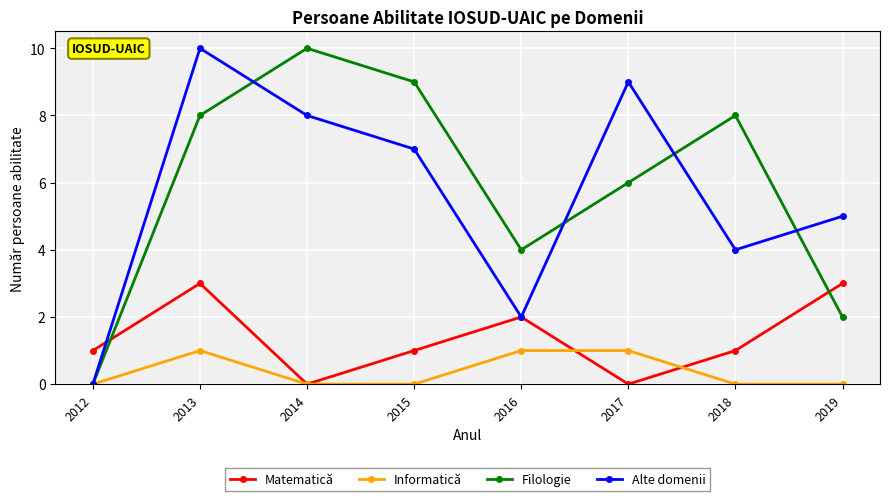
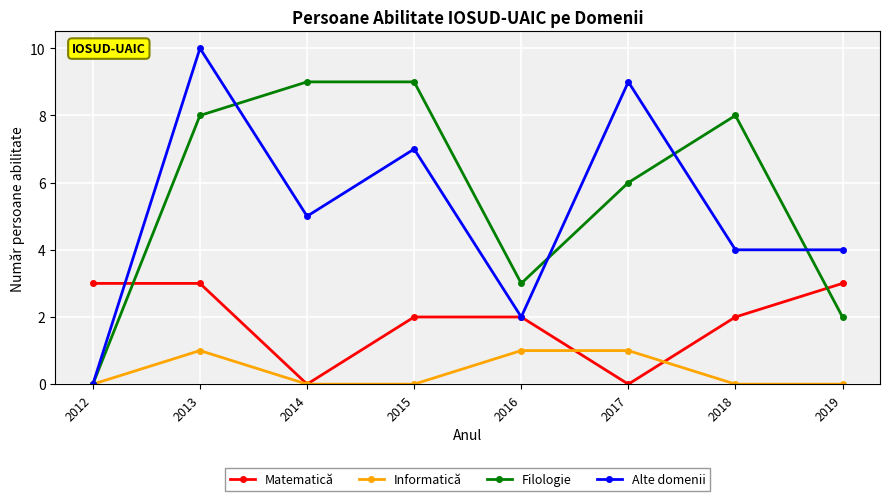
Matematică, 2012: 1 -> 3
Filologie, 2014: 10 -> 9
Alte domenii, 2014: 8 -> 5
Matematică, 2015: 1 -> 2
Filologie, 2016: 4 -> 3
Matematică, 2018: 1 -> 2
Alte domenii, 2019: 5 -> 4
